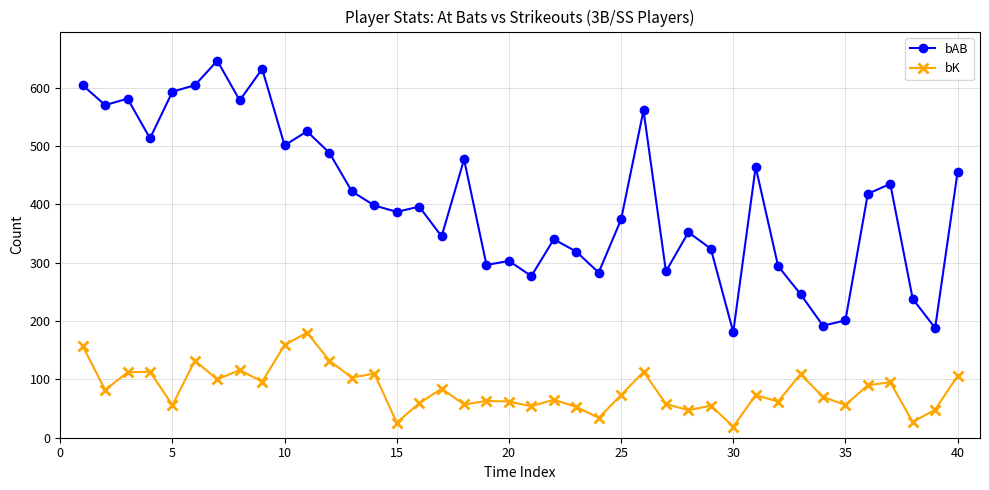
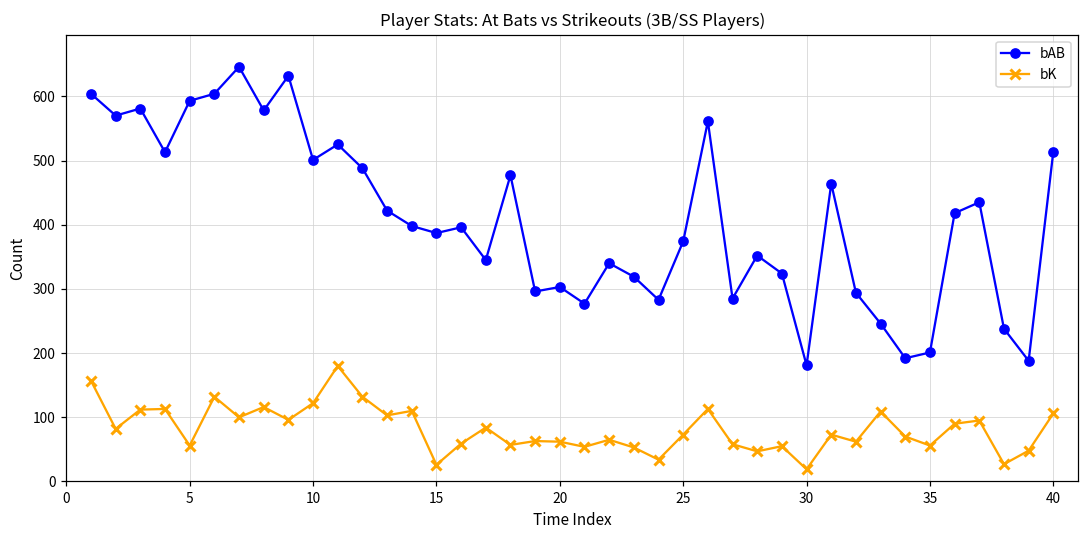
bK, 10: 160 -> 120
bAB, 40: 460 -> 510
